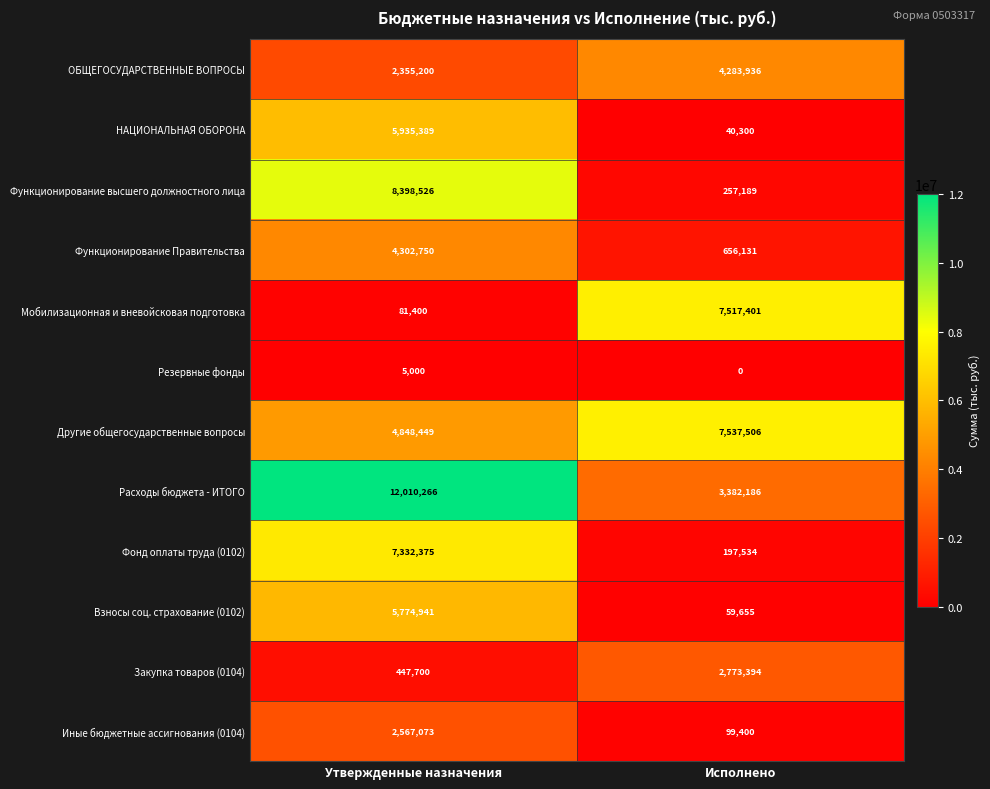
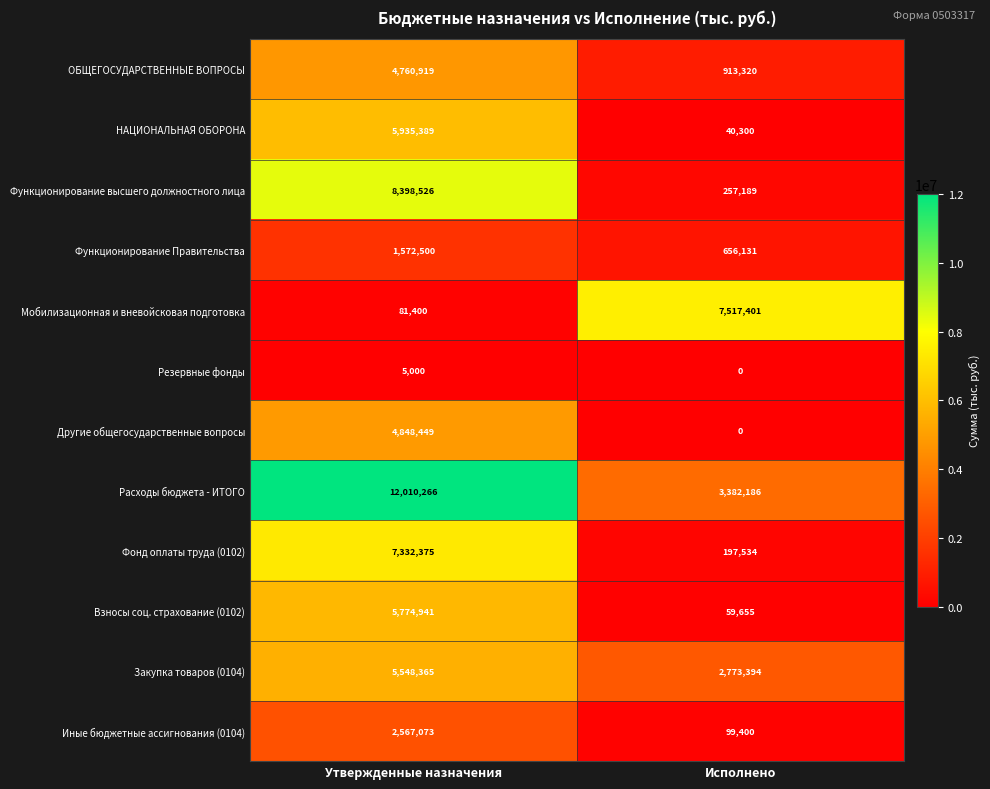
ОБЩЕГОСУДАРСТВЕННЫЕ ВОПРОСЫ, Утвержденные назначения: 2,355,200 -> 4,760,919
ОБЩЕГОСУДАРСТВЕННЫЕ ВОПРОСЫ, Исполнено: 4,283,936 -> 913,320
Функционирование Правительства, Утвержденные назначения: 4,302,750 -> 1,572,500
Другие общегосударственные вопросы, Исполнено: 7,537,506 -> 0
Закупка товаров (0104), Утвержденные назначения: 447,700 -> 5,548,365
